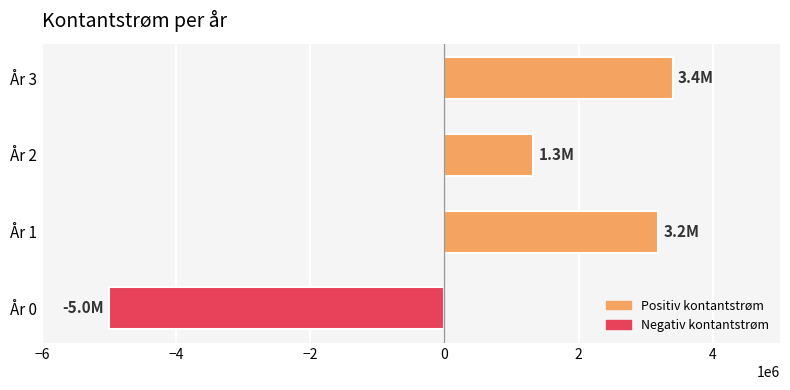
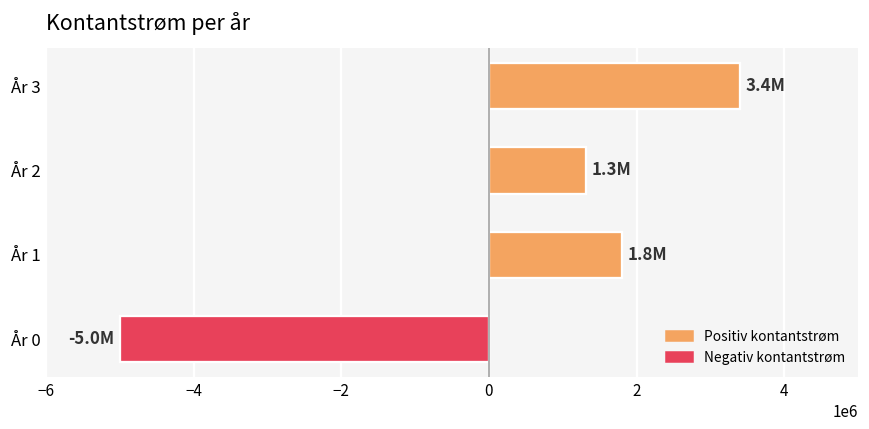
År 1: 3.2M -> 1.8M
